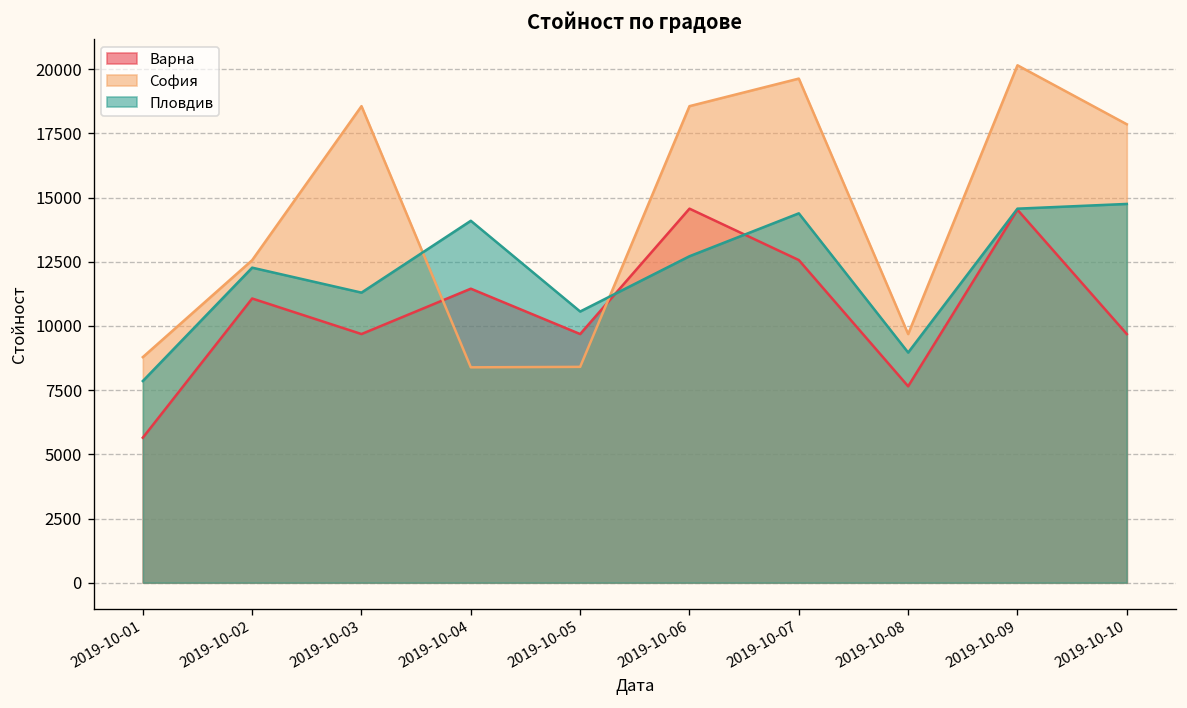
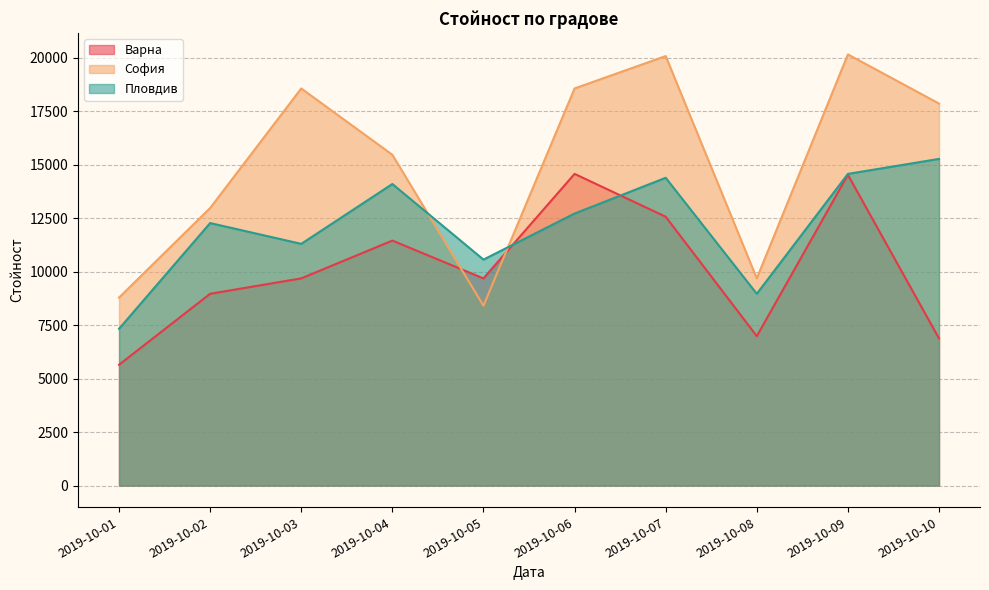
Пловдив, 2019-10-01: 7900 -> 7300
Варна, 2019-10-02: 11100 -> 9000
София, 2019-10-02: 12600 -> 13000
София, 2019-10-04: 8400 -> 15500
София, 2019-10-07: 19600 -> 20100
Варна, 2019-10-08: 7700 -> 7000
Варна, 2019-10-10: 9700 -> 6900
Пловдив, 2019-10-10: 14800 -> 15300
